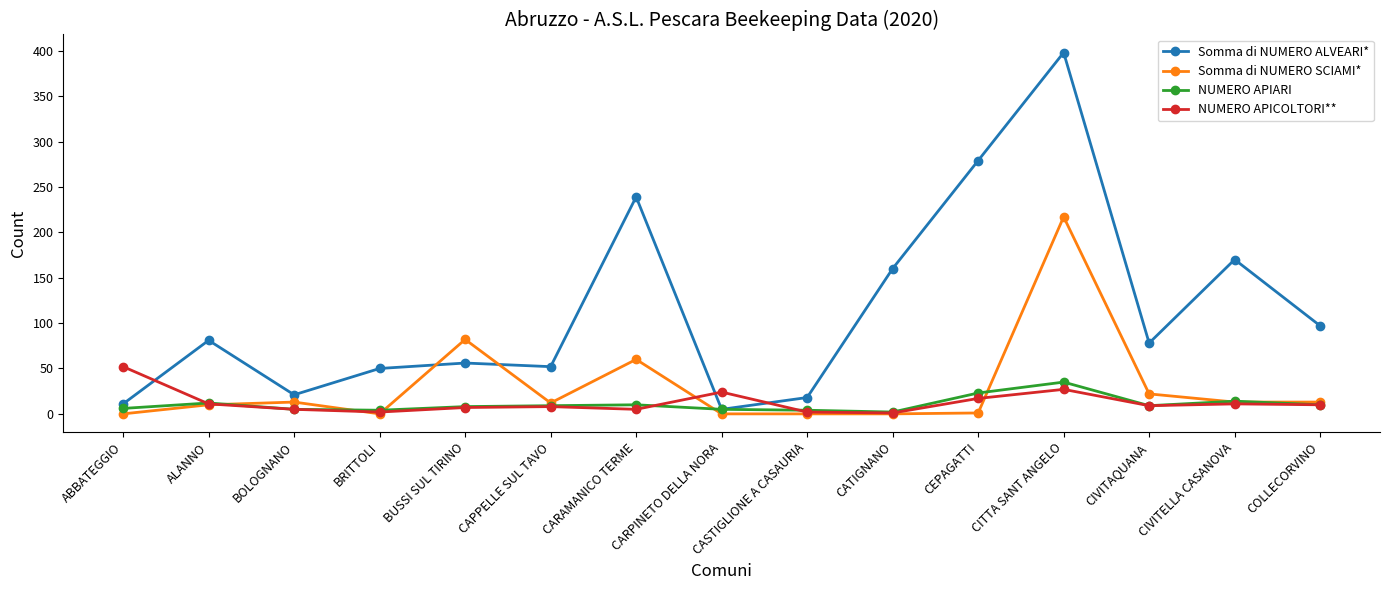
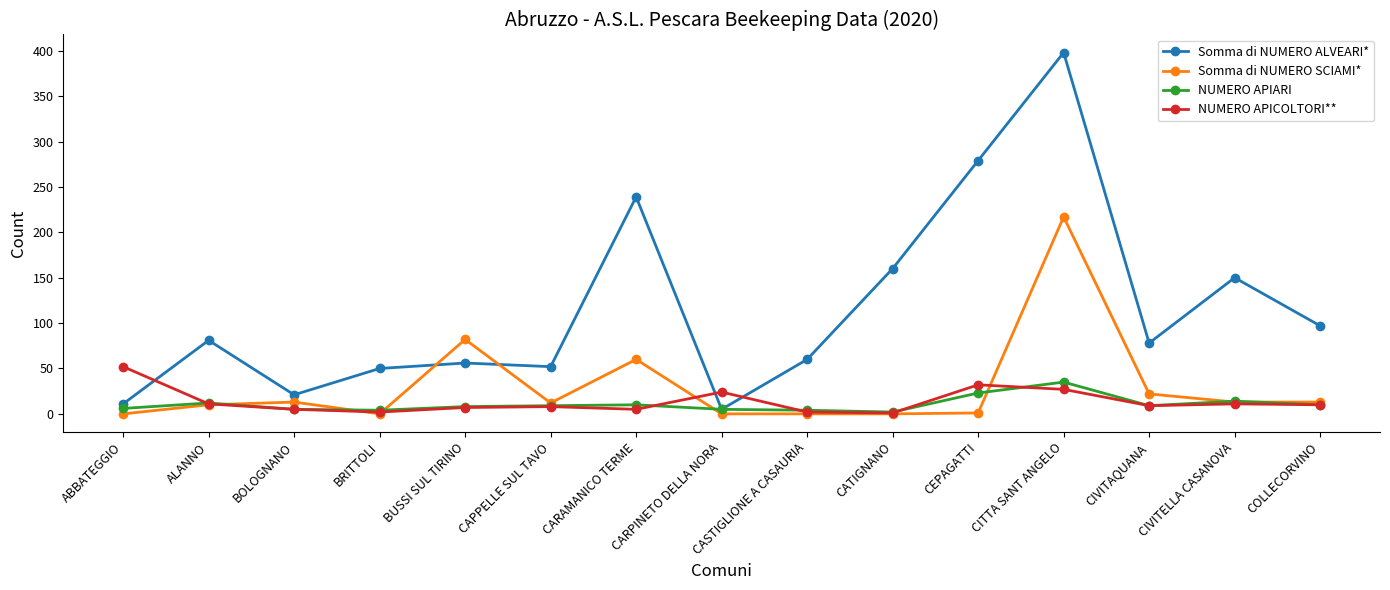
Somma di NUMERO ALVEARI*, CASTIGLIONE A CASAURIA: 20 -> 60
NUMERO APICOLTORI**, CEPAGATTI: 20 -> 30
Somma di NUMERO ALVEARI*, CIVITELLA CASANOVA: 170 -> 150
